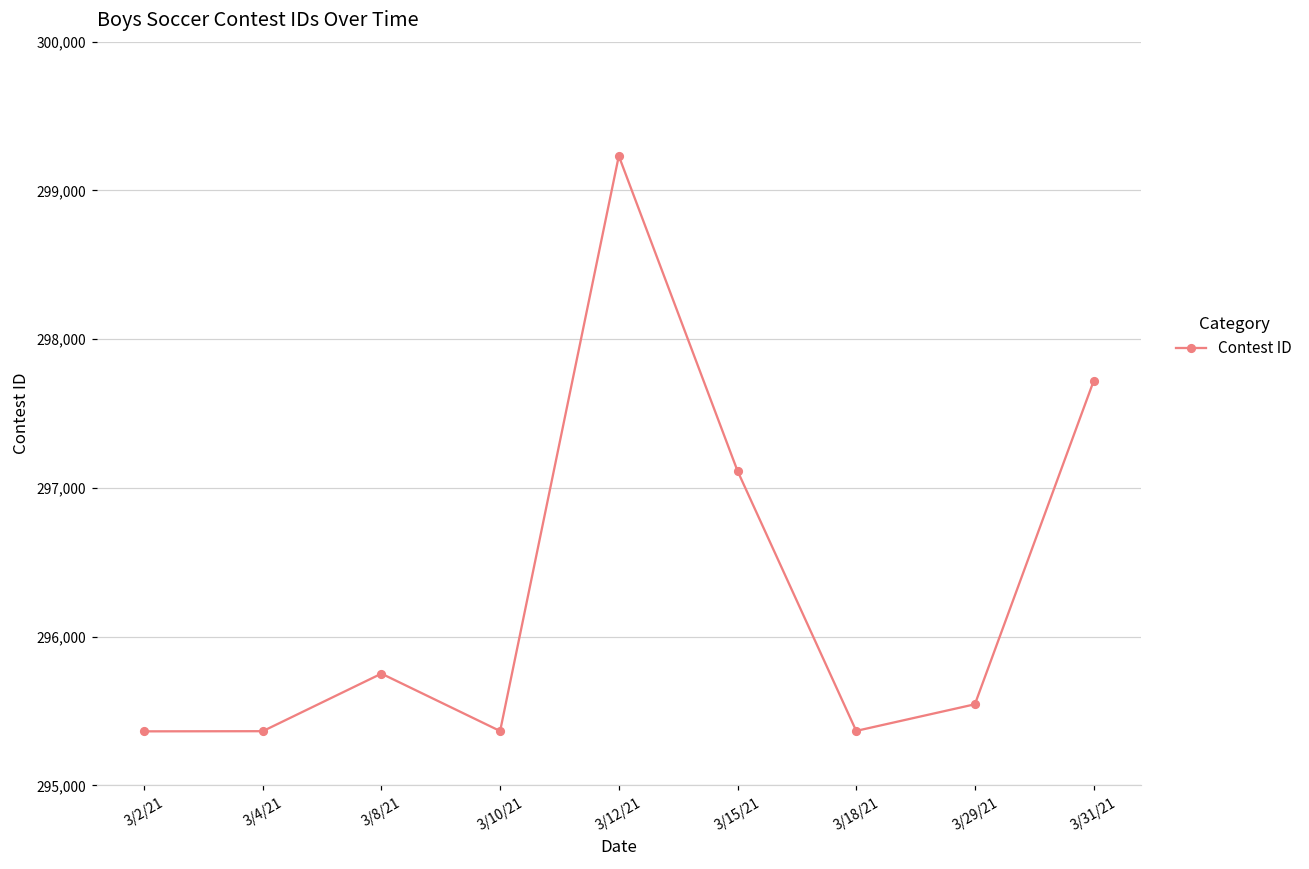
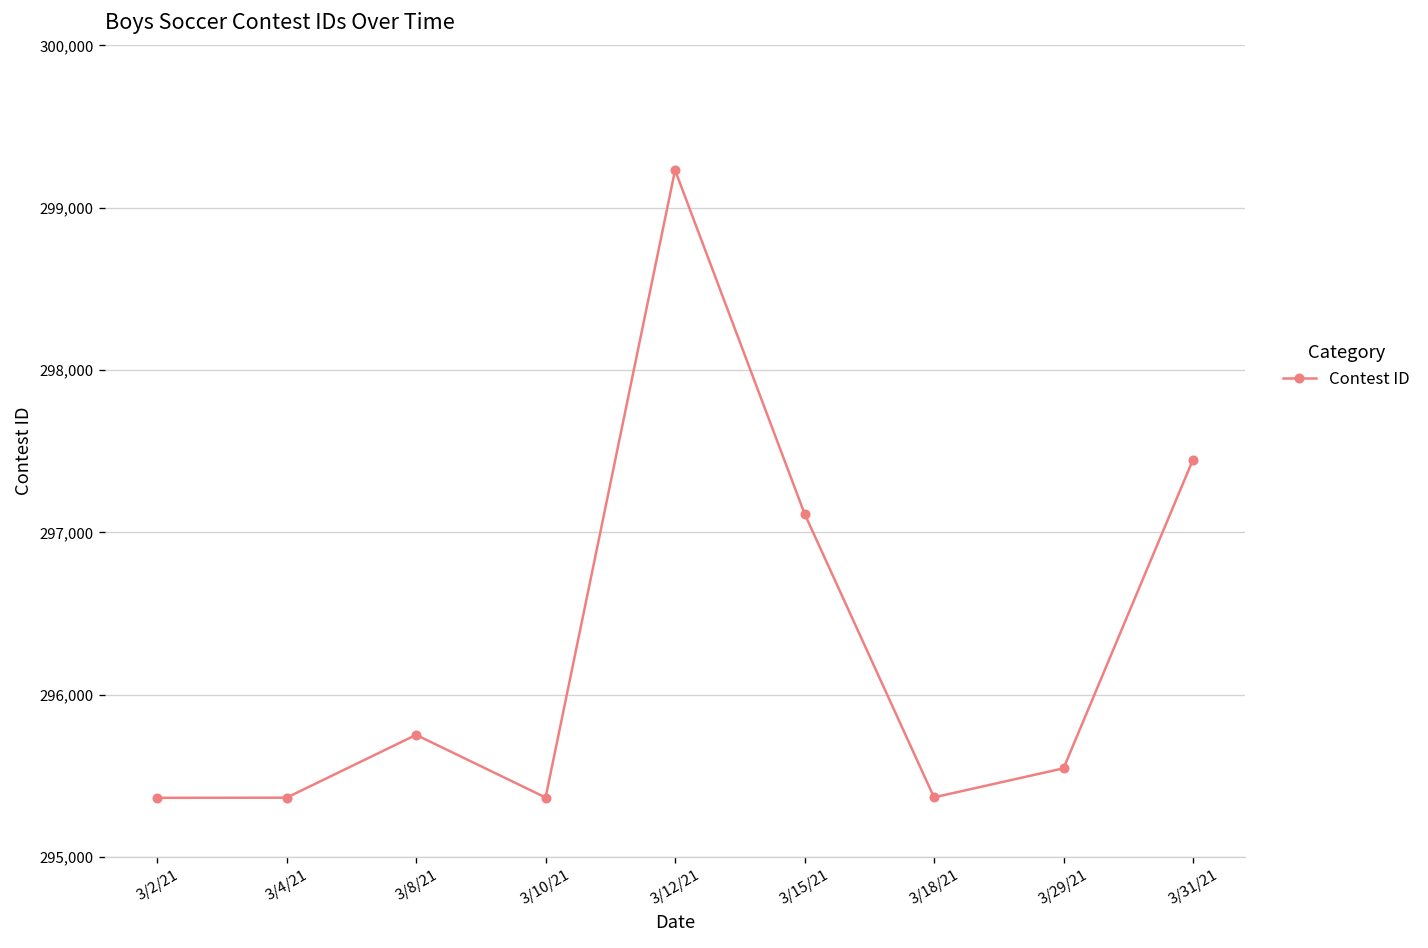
3/31/21: 297,720 -> 297,450
